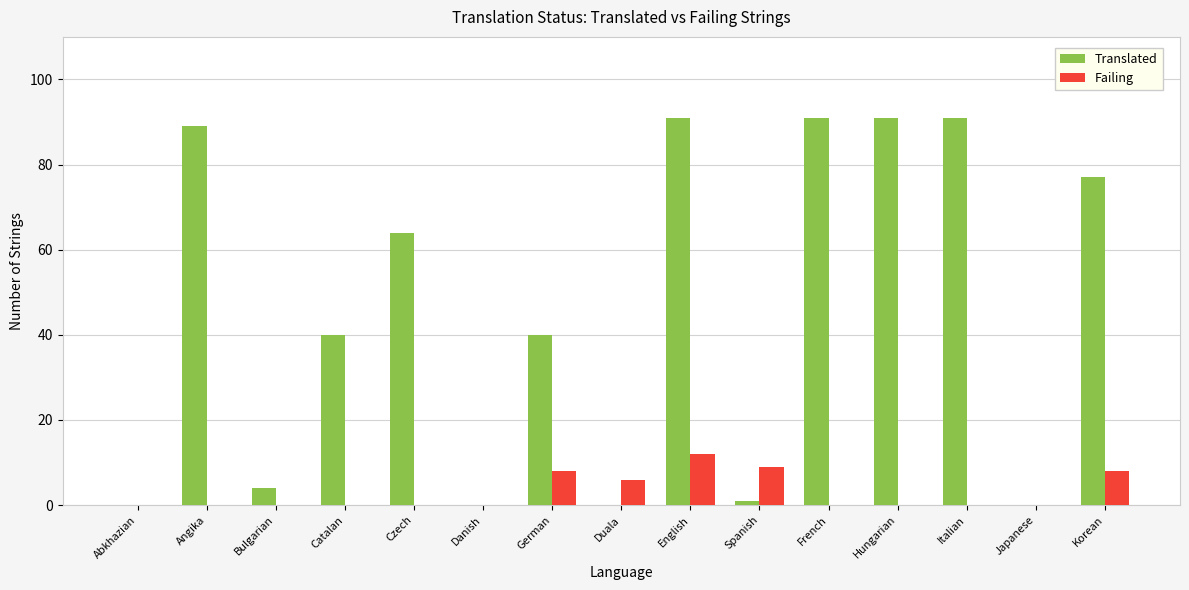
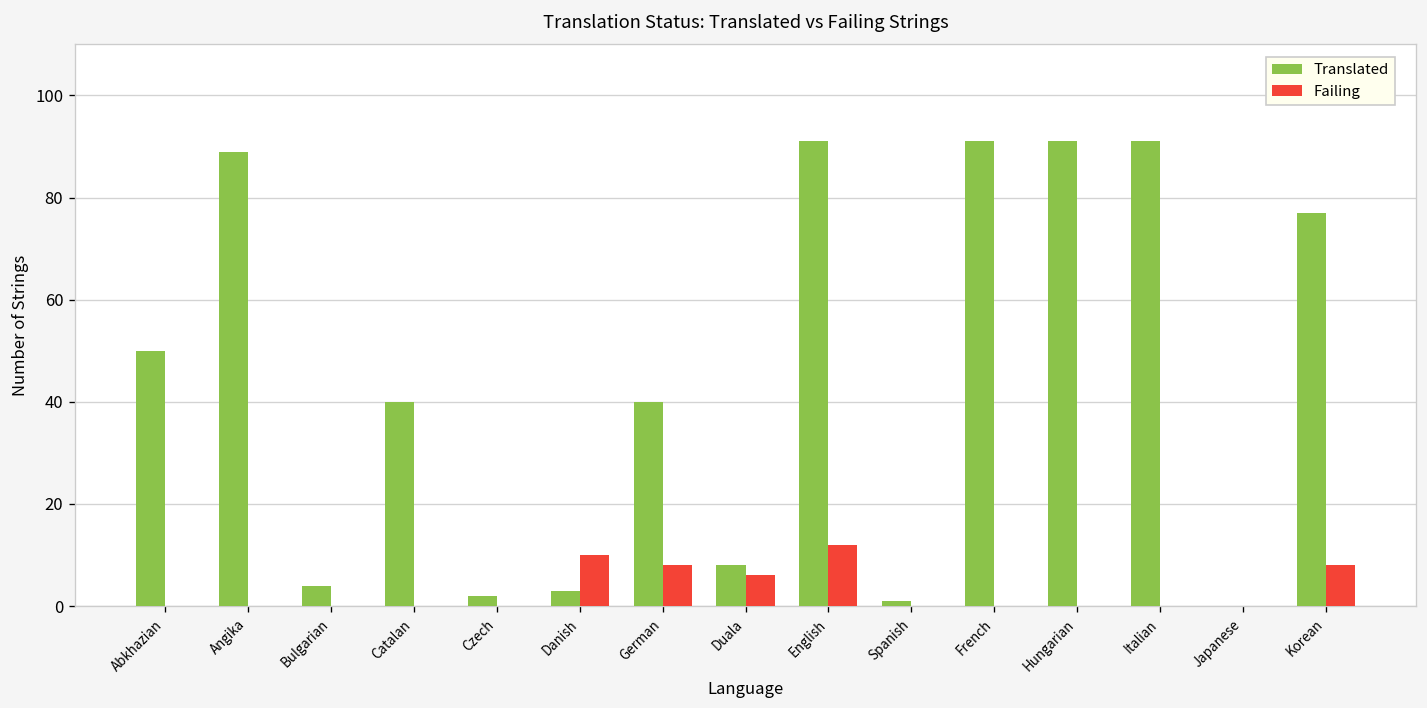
Translated, Abkhazian: 0 -> 50
Translated, Czech: 64 -> 2
Translated, Danish: 0 -> 3
Failing, Danish: 0 -> 10
Translated, Duala: 0 -> 8
Failing, Spanish: 9 -> 0
